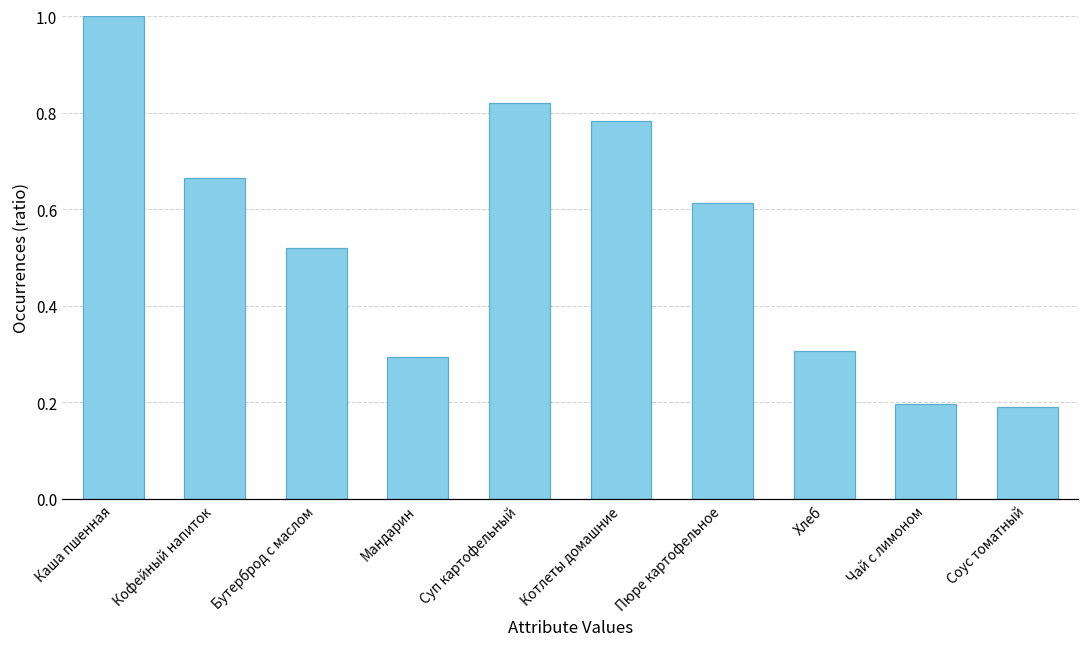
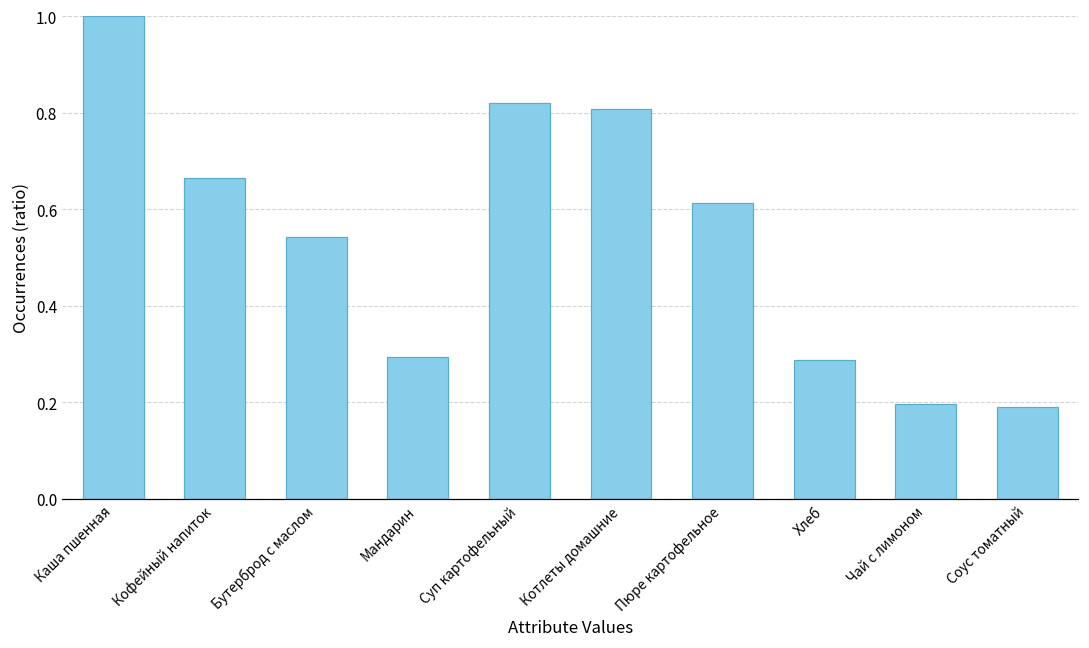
Бутерброд с маслом: 0.52 -> 0.54
Котлеты домашние: 0.78 -> 0.81
Хлеб: 0.31 -> 0.29
